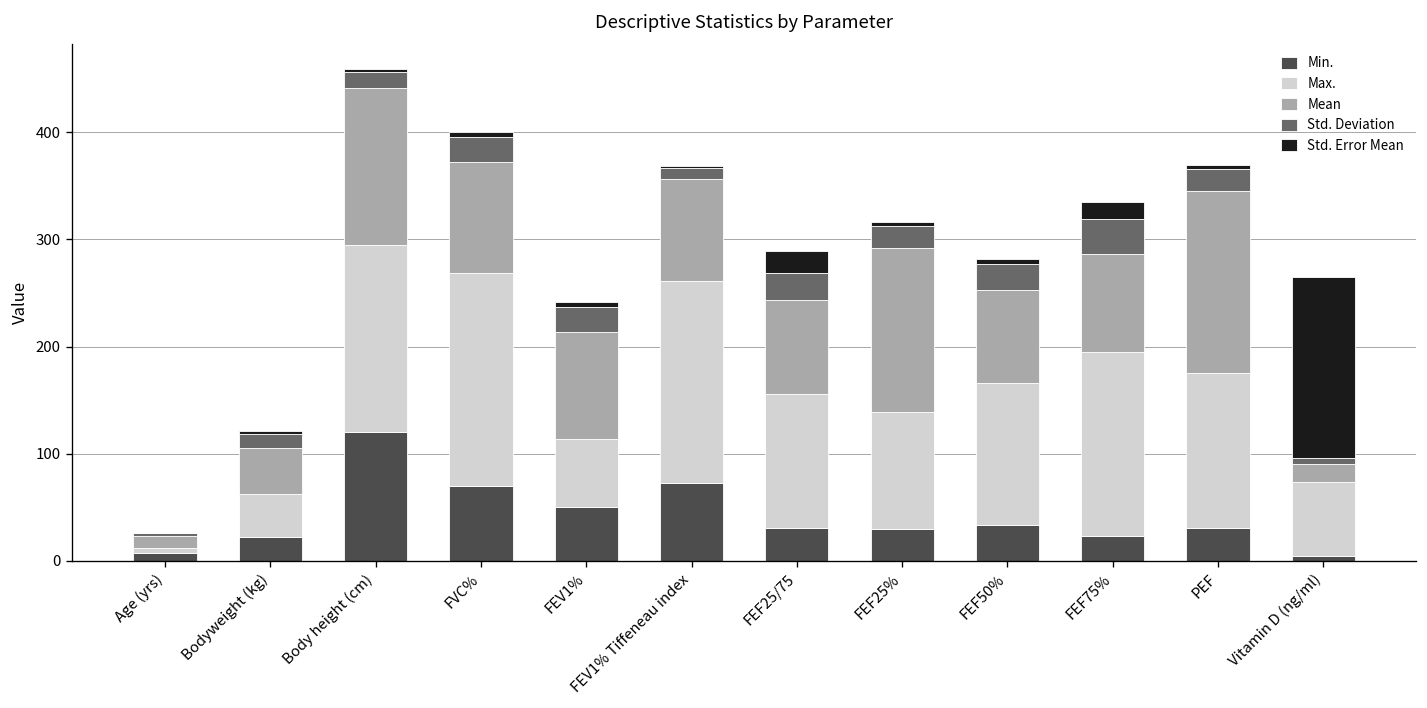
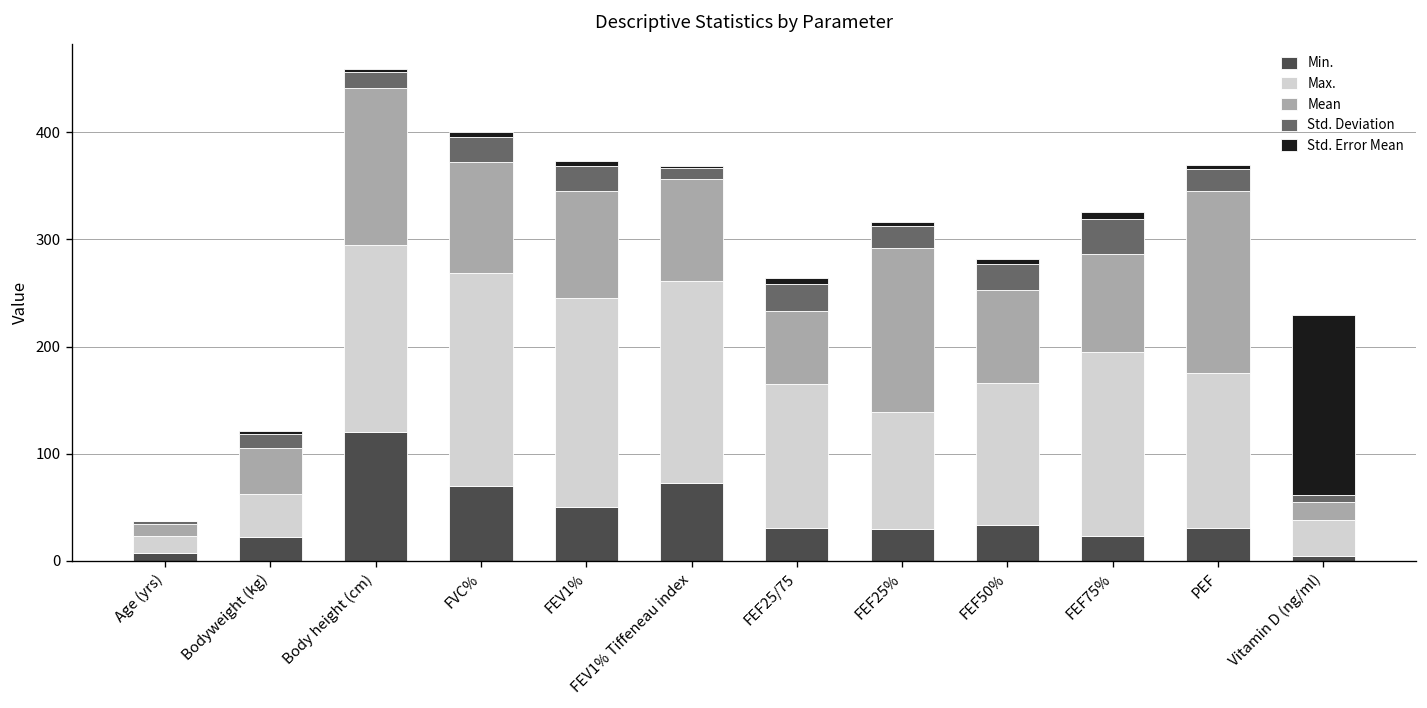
Max., Age (yrs): 10 -> 20
Max., FEV1%: 60 -> 200
Max., FEF25/75: 125 -> 134
Mean, FEF25/75: 90 -> 70
Std. Error Mean, FEF25/75: 20 -> 0
Std. Error Mean, FEF75%: 20 -> 10
Max., Vitamin D (ng/ml): 70 -> 30
